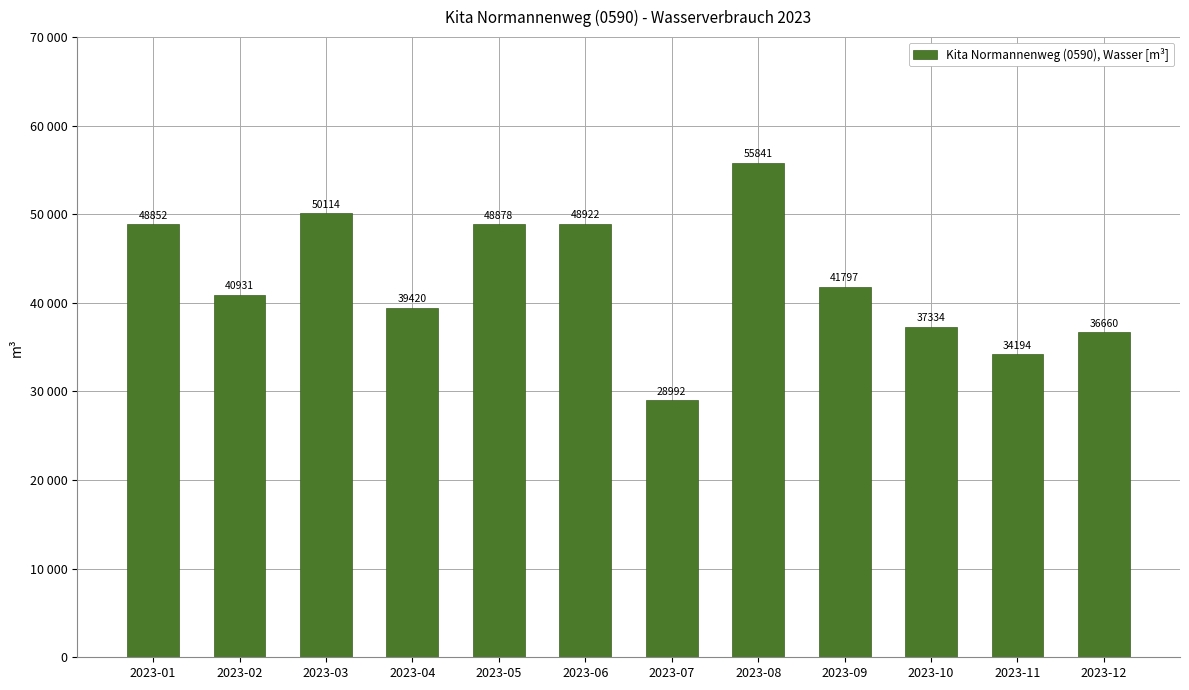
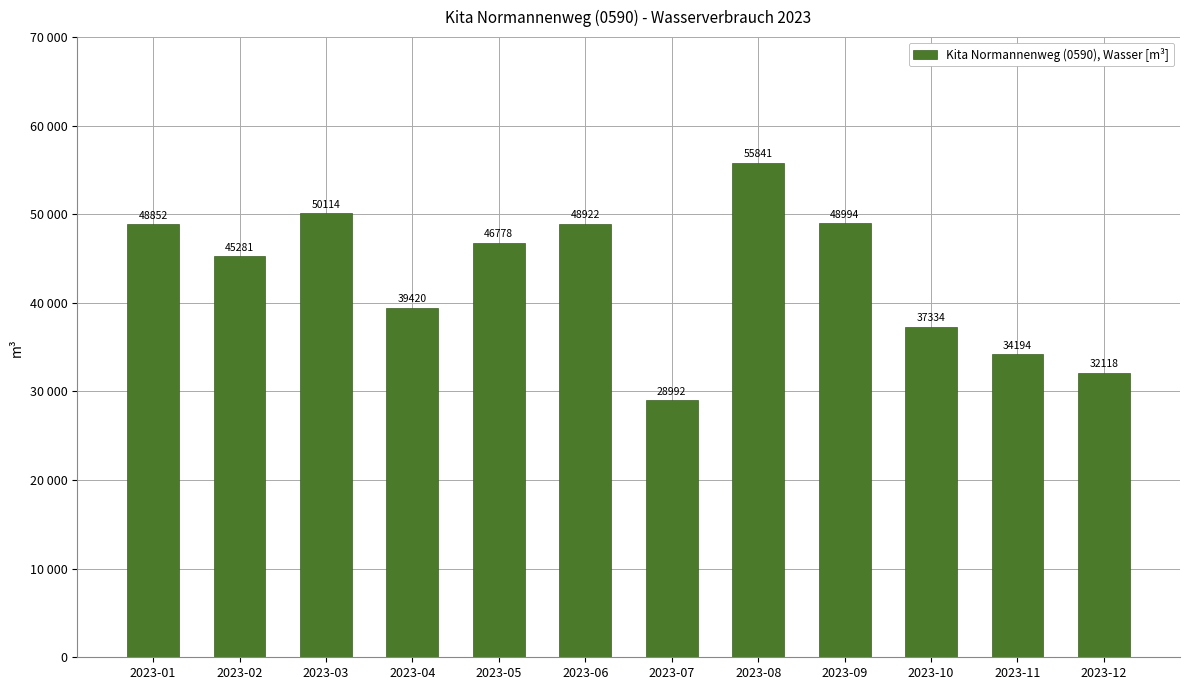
2023-02: 40931 -> 45281
2023-05: 48878 -> 46778
2023-09: 41797 -> 48994
2023-12: 36660 -> 32118
